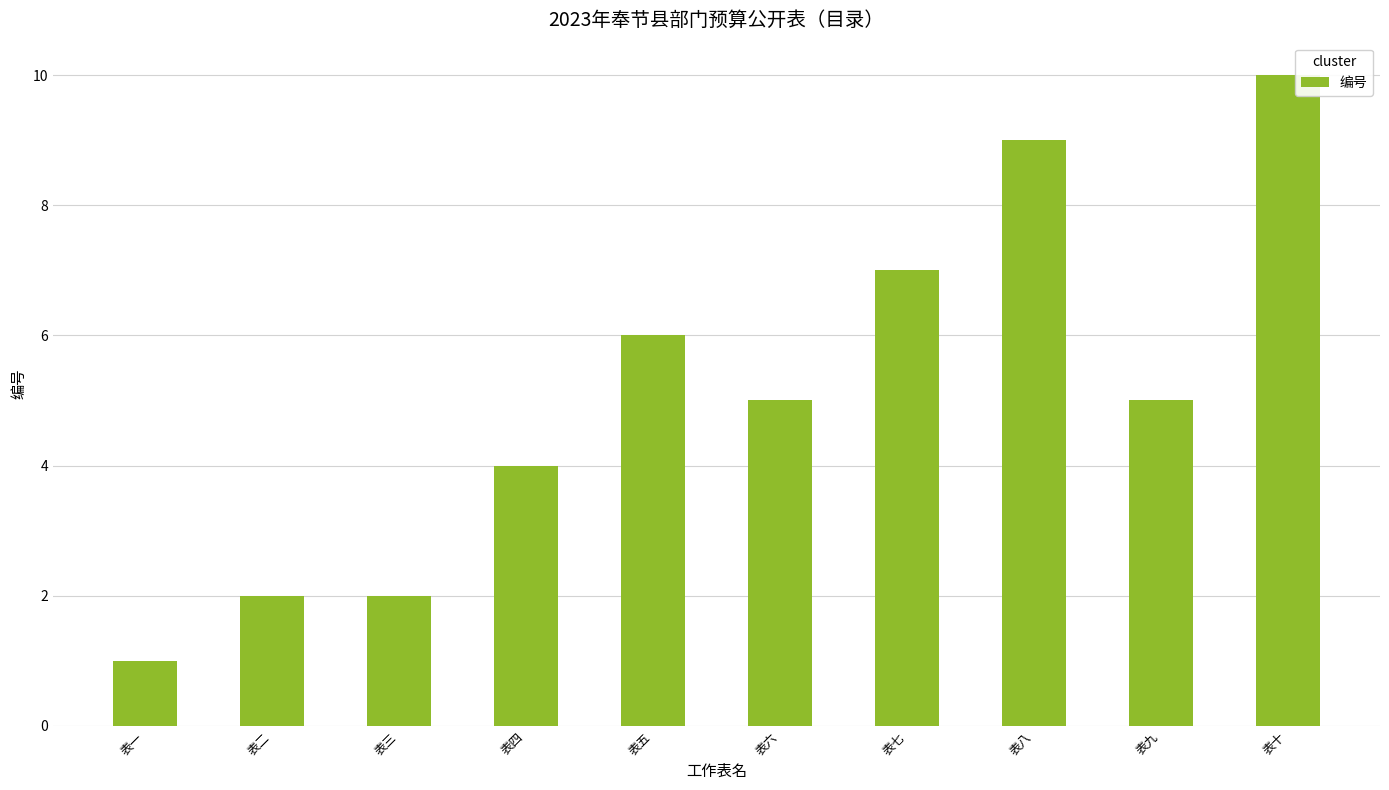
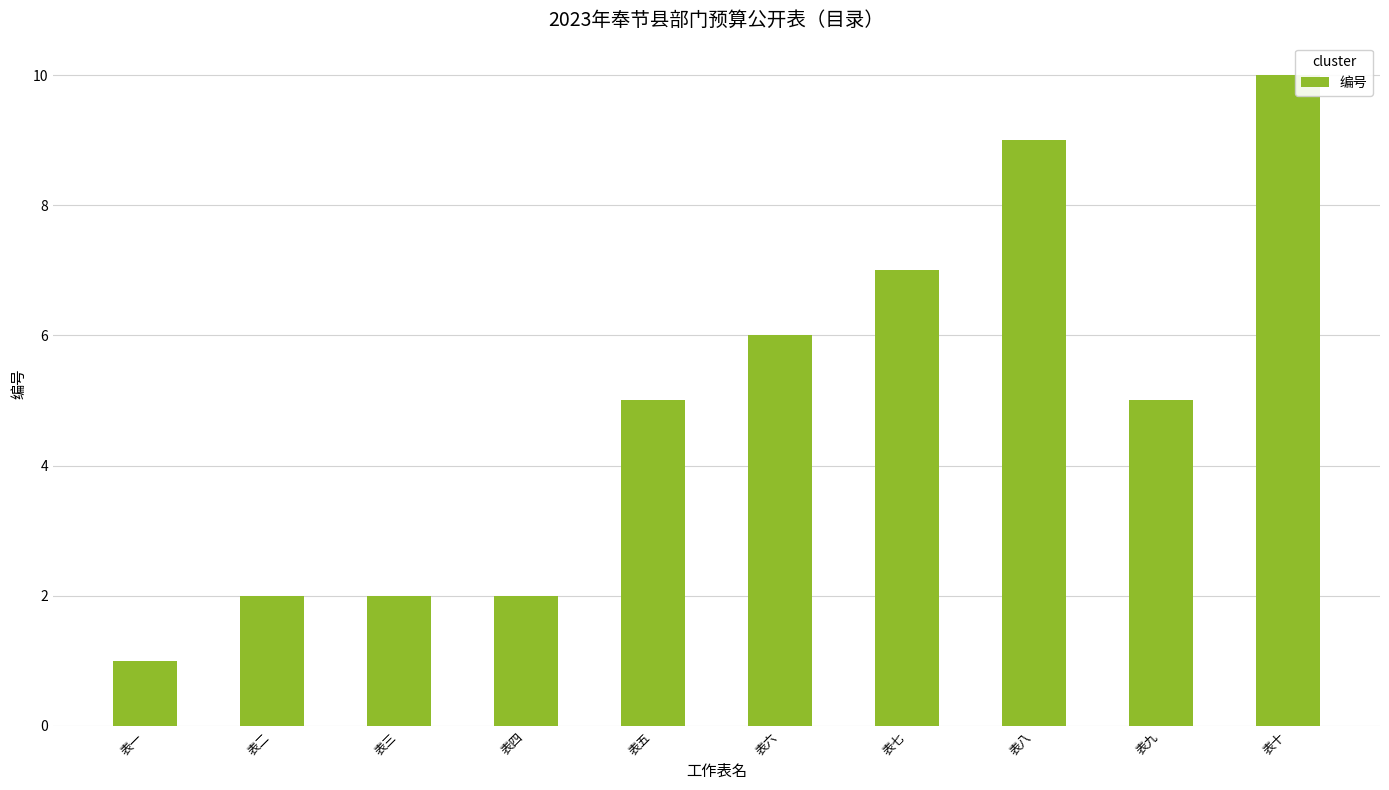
表四: 4 -> 2
表五: 6 -> 5
表六: 5 -> 6
